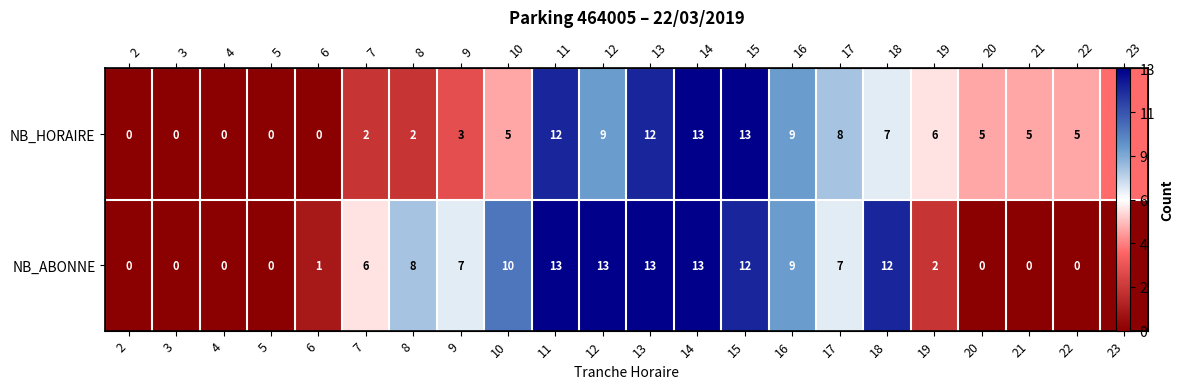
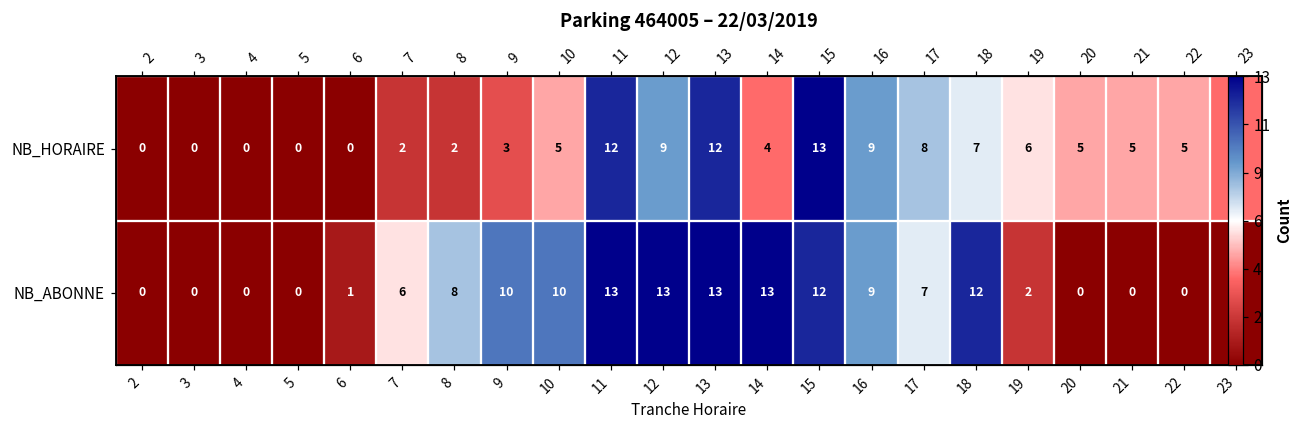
NB_HORAIRE, 14: 13 -> 4
NB_ABONNE, 9: 7 -> 10
